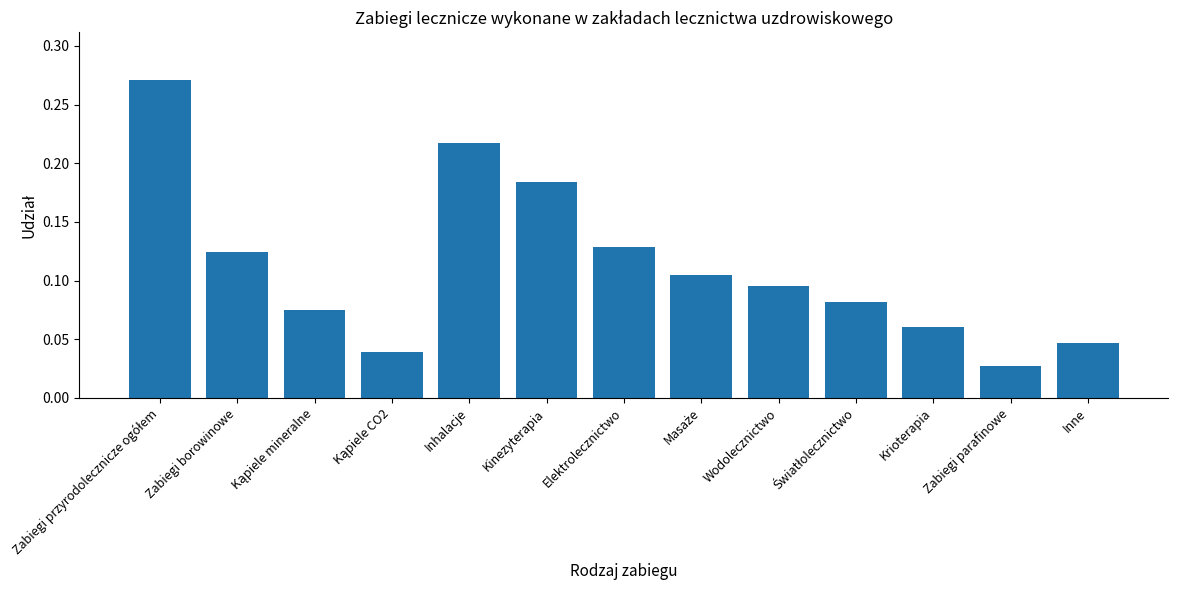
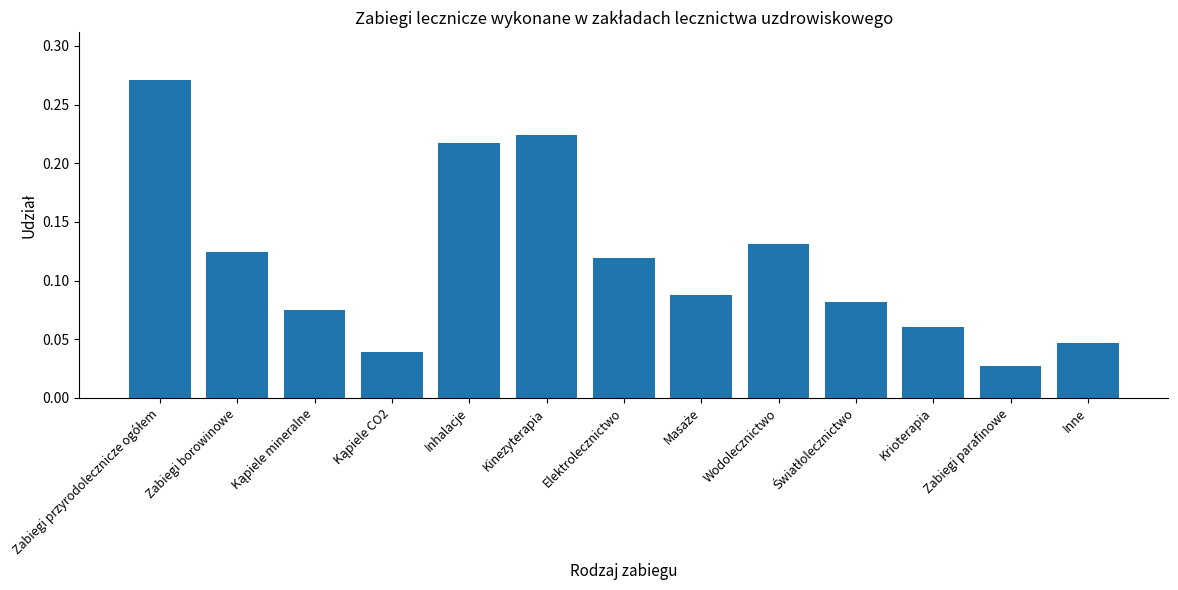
Kinezyterapia: 0.184 -> 0.224
Elektrolecznictwo: 0.129 -> 0.119
Masaże: 0.105 -> 0.088
Wodolecznictwo: 0.095 -> 0.131
